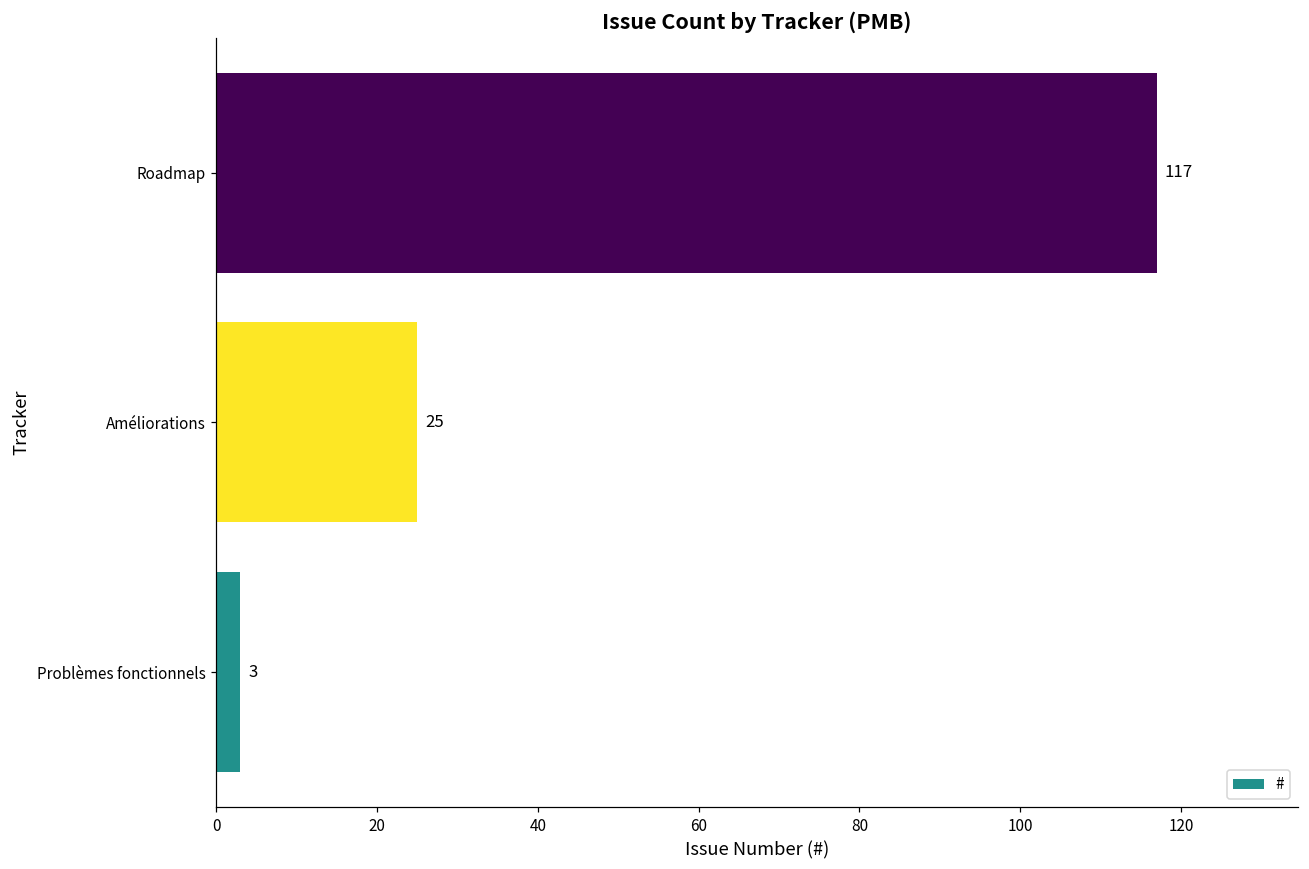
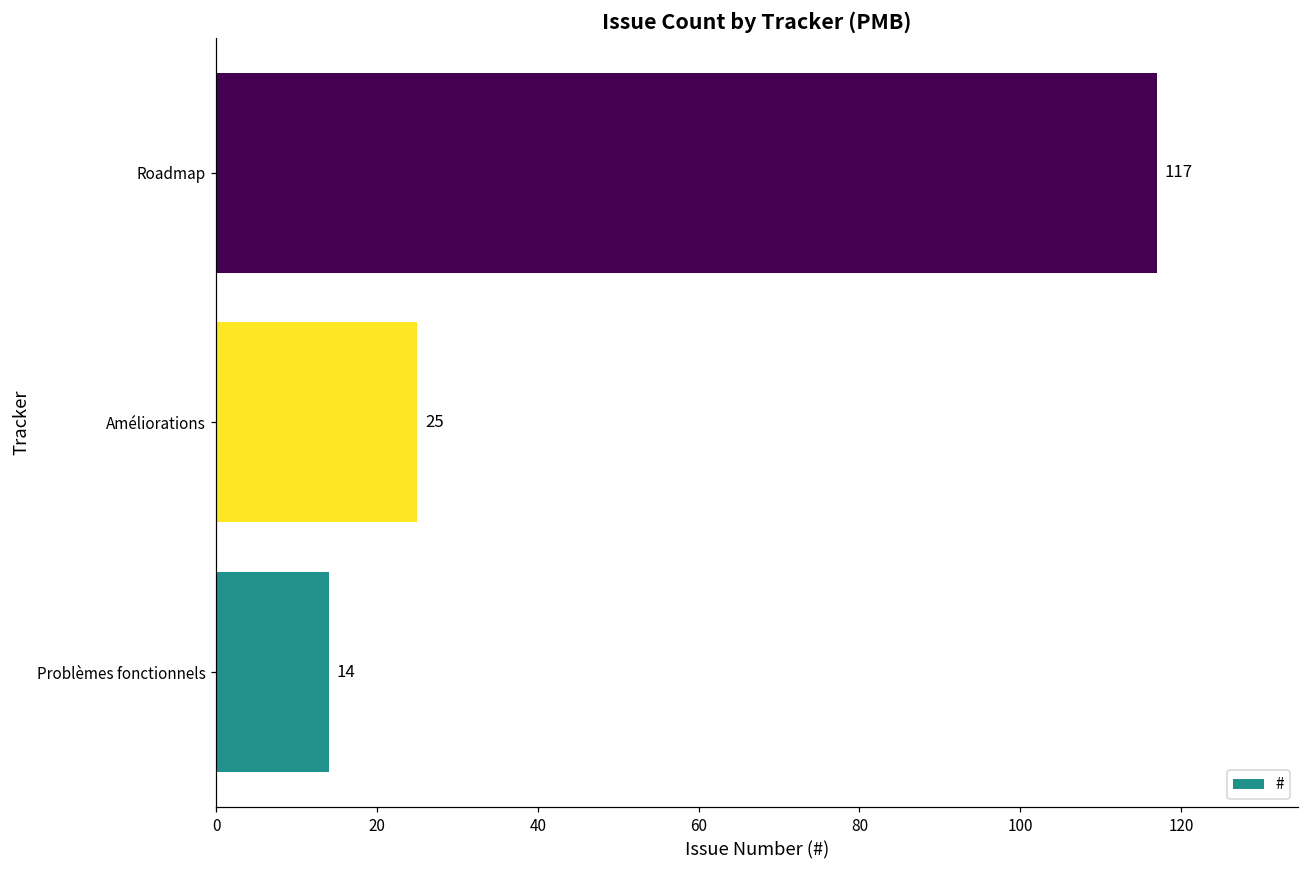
Problèmes fonctionnels: 3 -> 14
